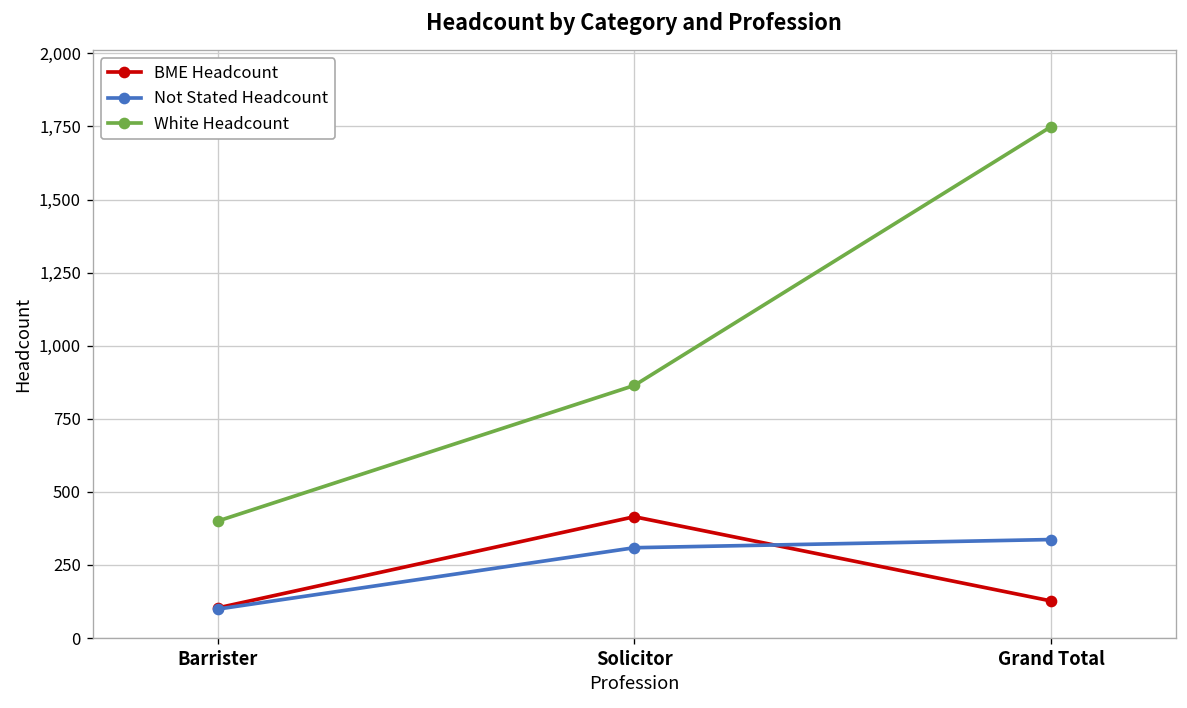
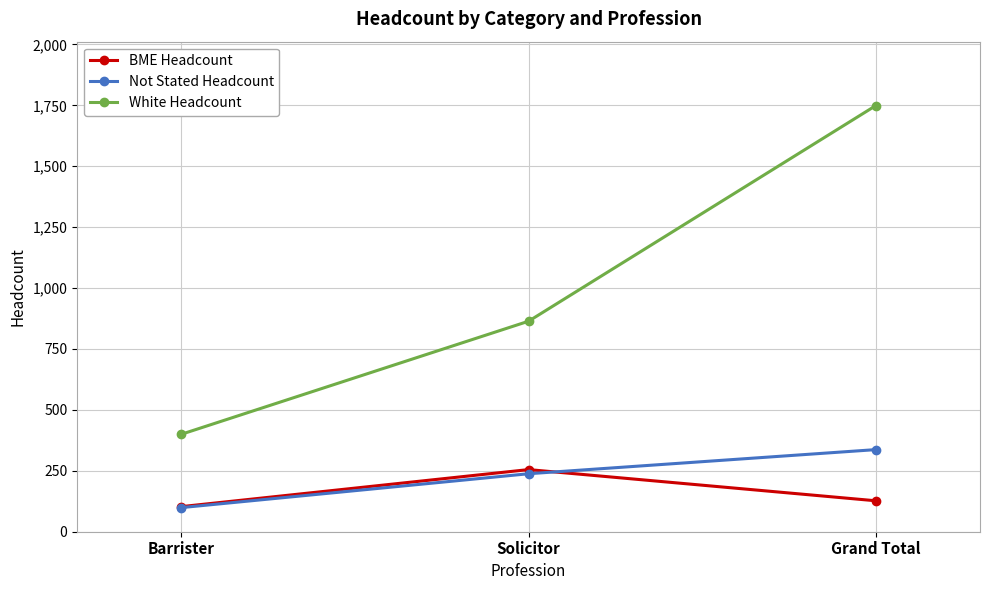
BME Headcount, Solicitor: 420 -> 260
Not Stated Headcount, Solicitor: 310 -> 240
